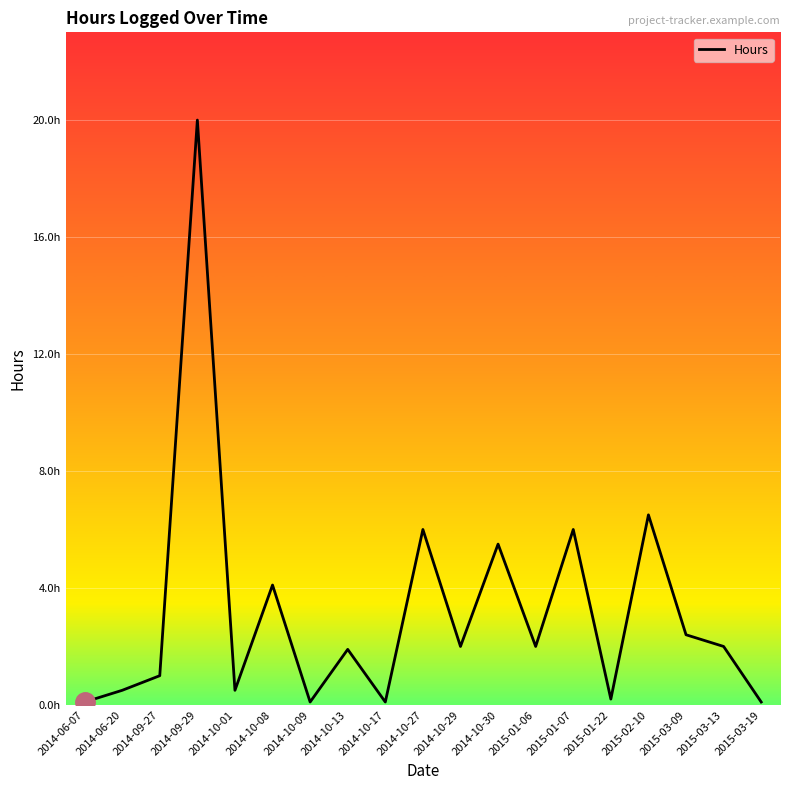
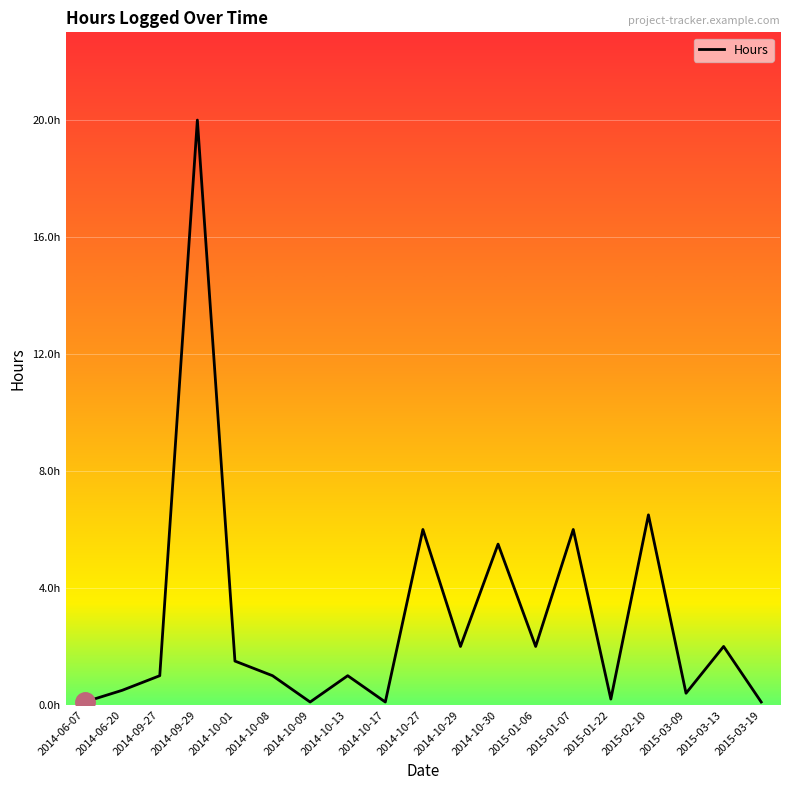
Hours, 2014-10-01: 0.5h -> 1.5h
Hours, 2014-10-08: 4.1h -> 1.0h
Hours, 2014-10-13: 1.9h -> 1.0h
Hours, 2015-03-09: 2.4h -> 0.4h
